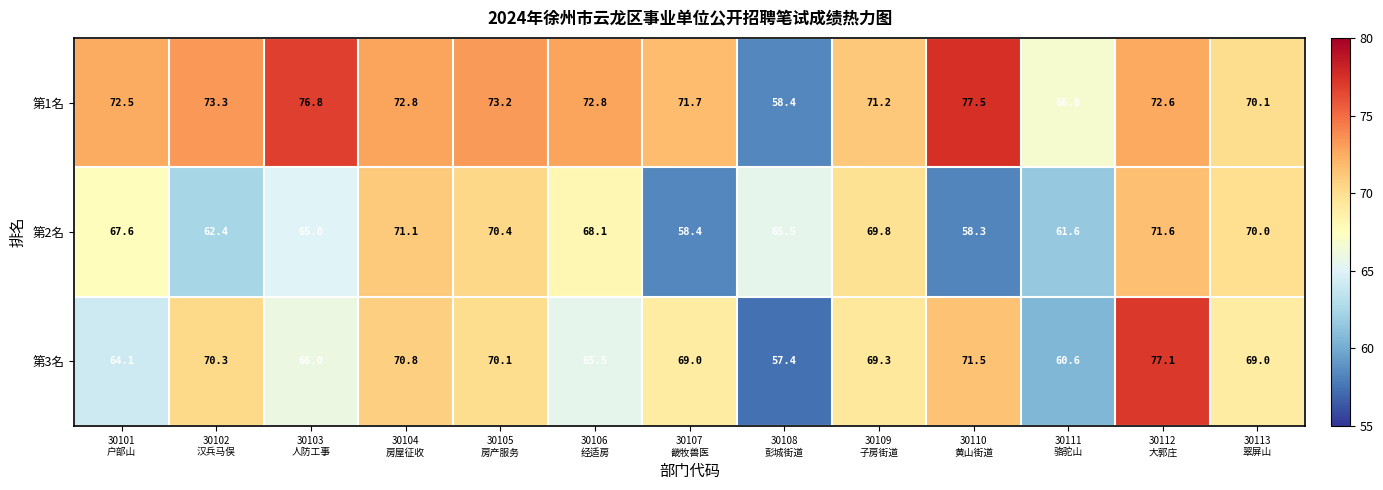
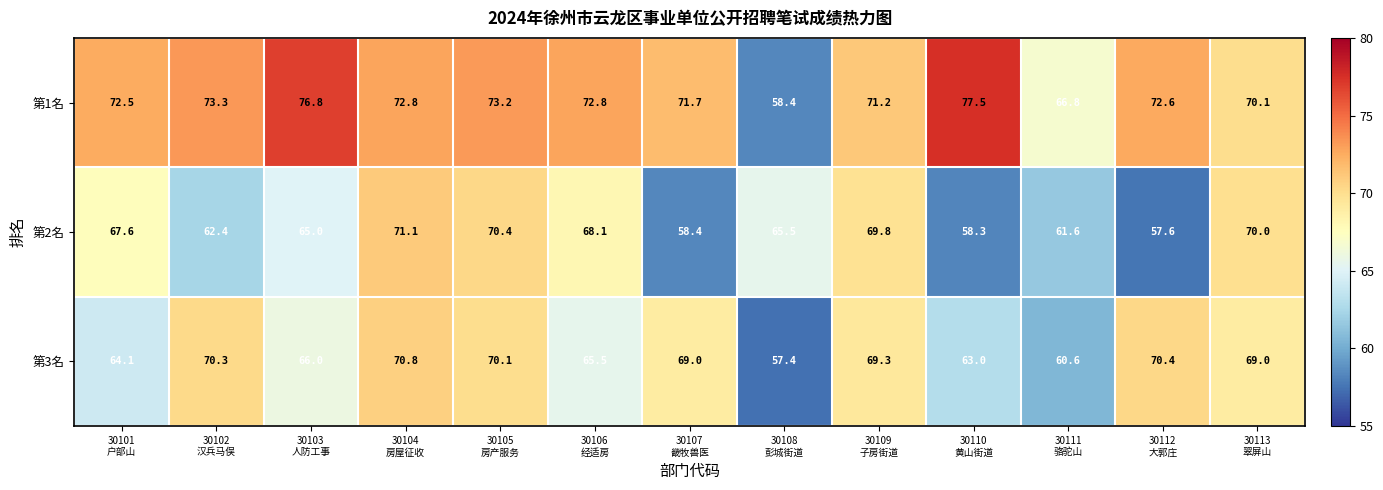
第2名, 30112 大郭庄: 71.6 -> 57.6
第3名, 30110 黄山街道: 71.5 -> 63.0
第3名, 30112 大郭庄: 77.1 -> 70.4
